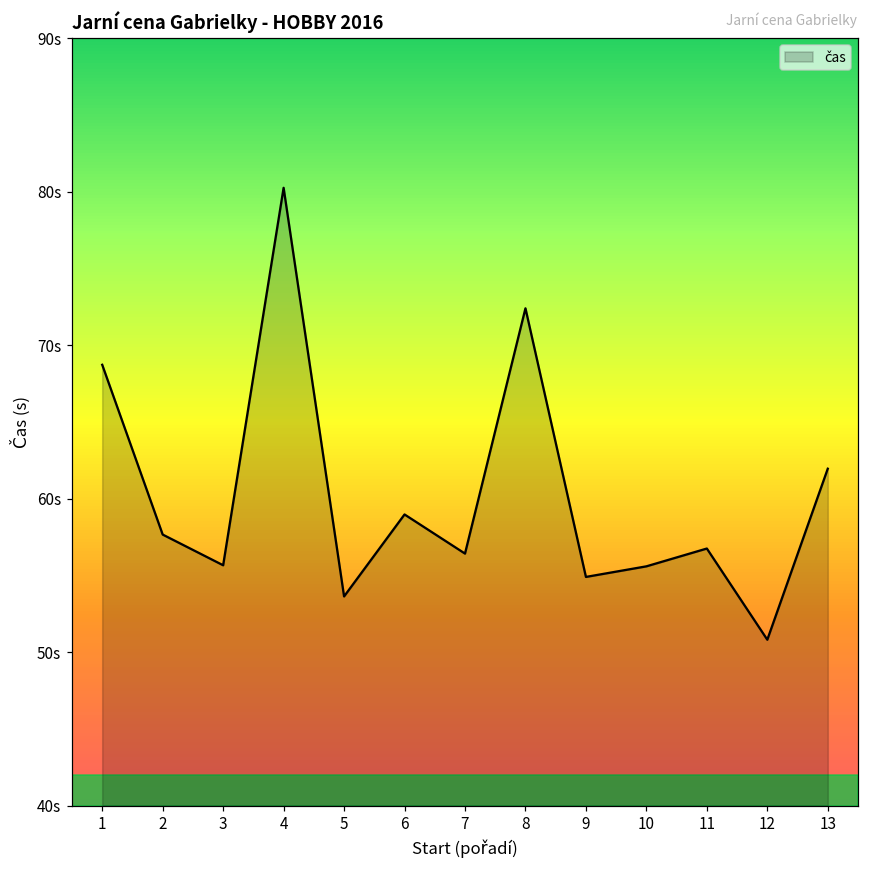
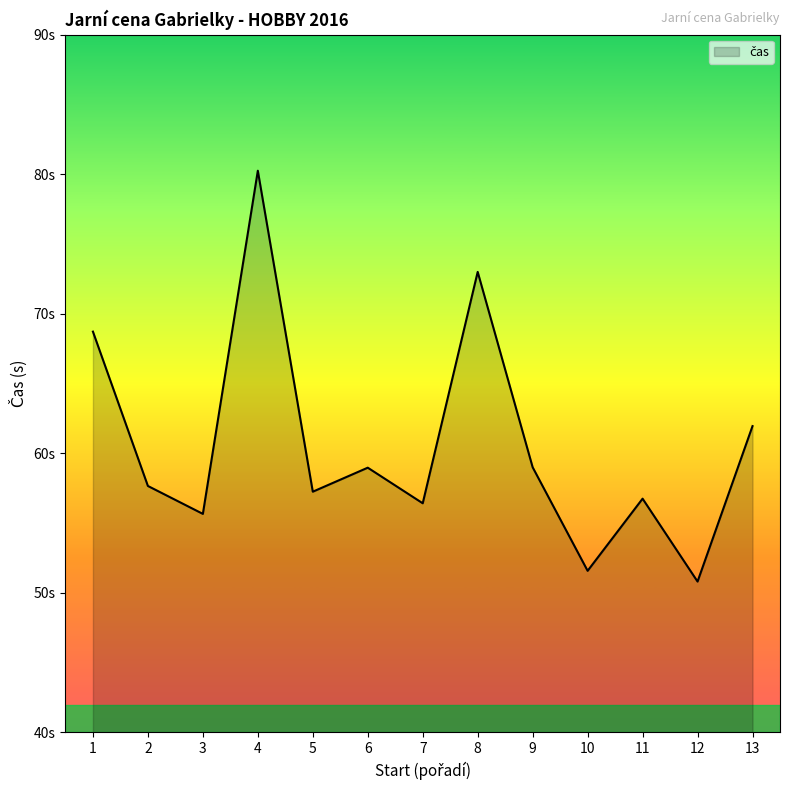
5: 53.6s -> 57.3s
8: 72.4s -> 73.0s
9: 54.9s -> 59.0s
10: 55.6s -> 51.6s
